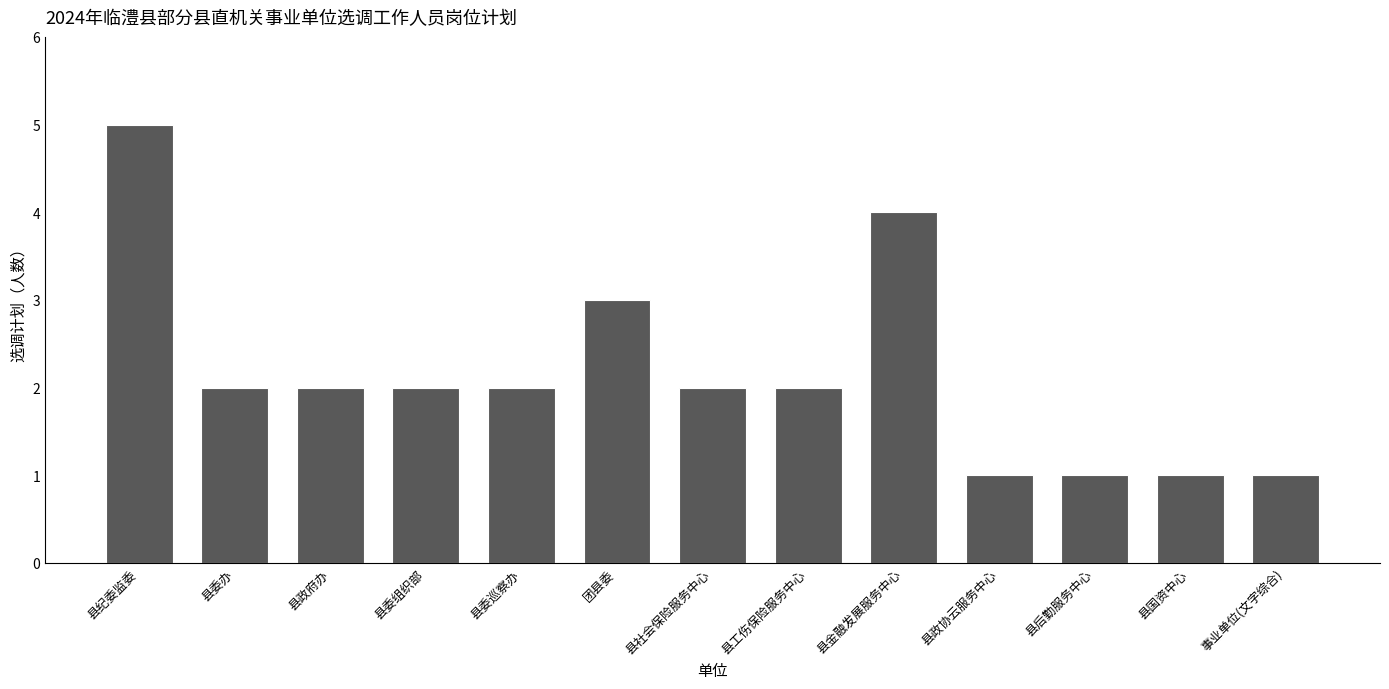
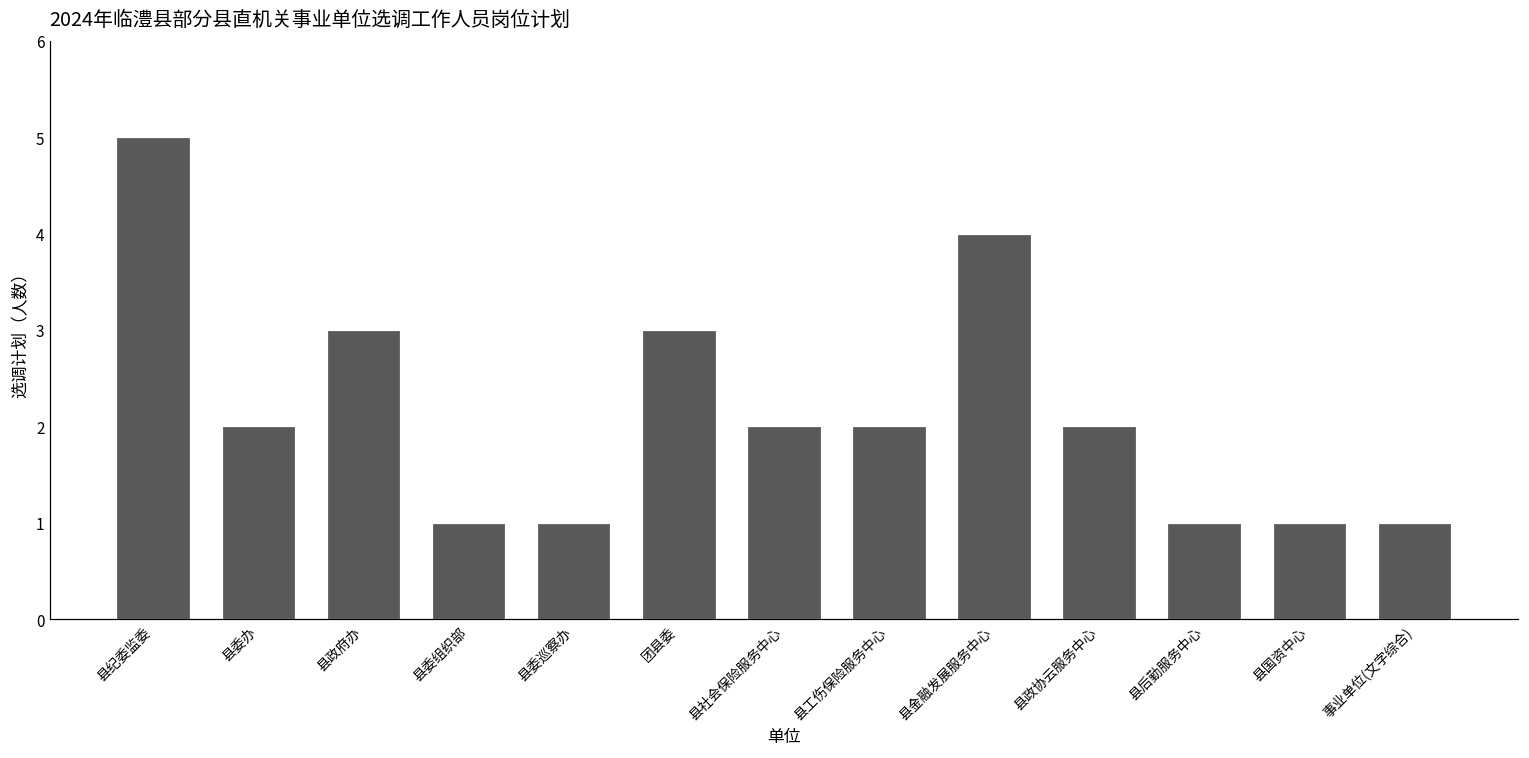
县政府办: 2 -> 3
县委组织部: 2 -> 1
县委巡察办: 2 -> 1
县政协云服务中心: 1 -> 2
